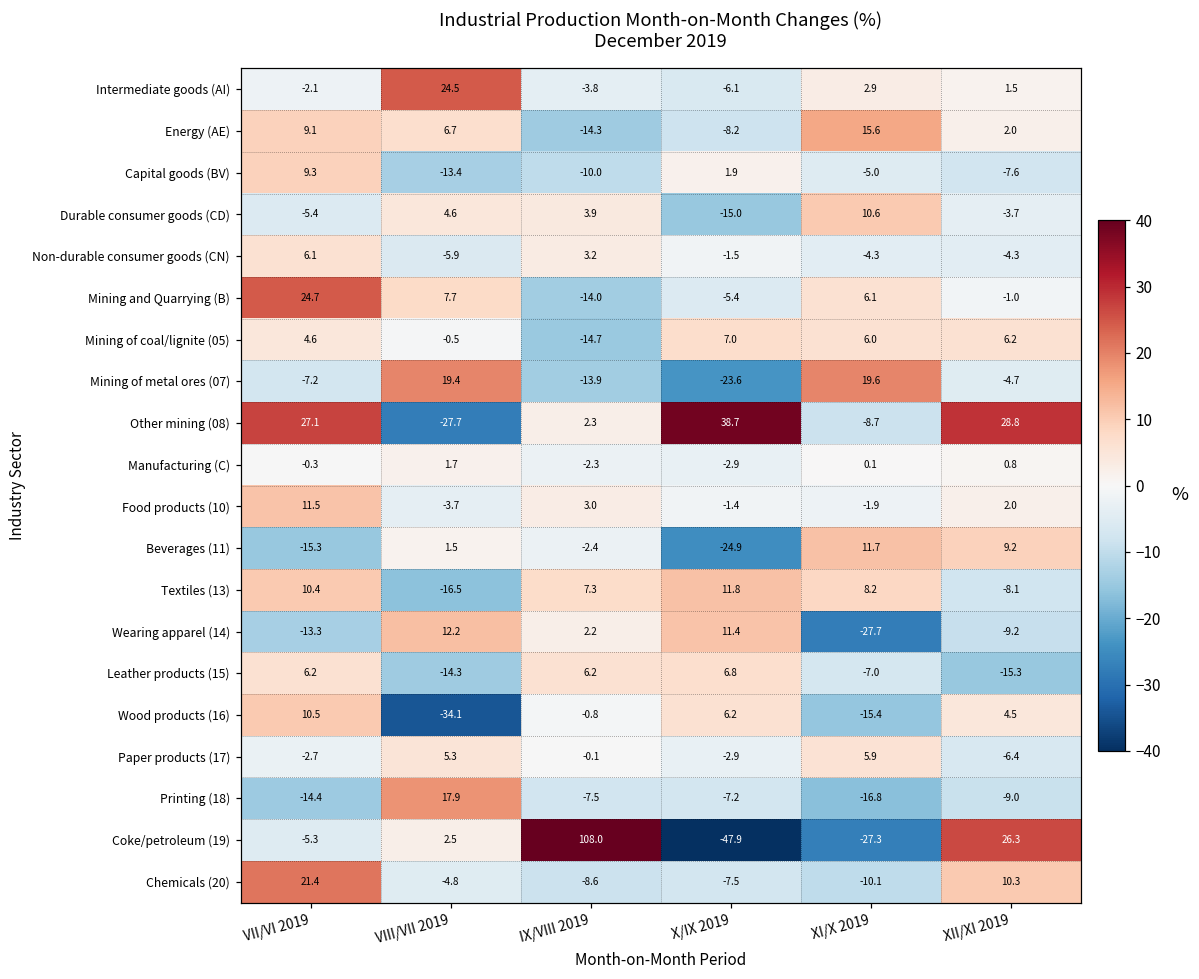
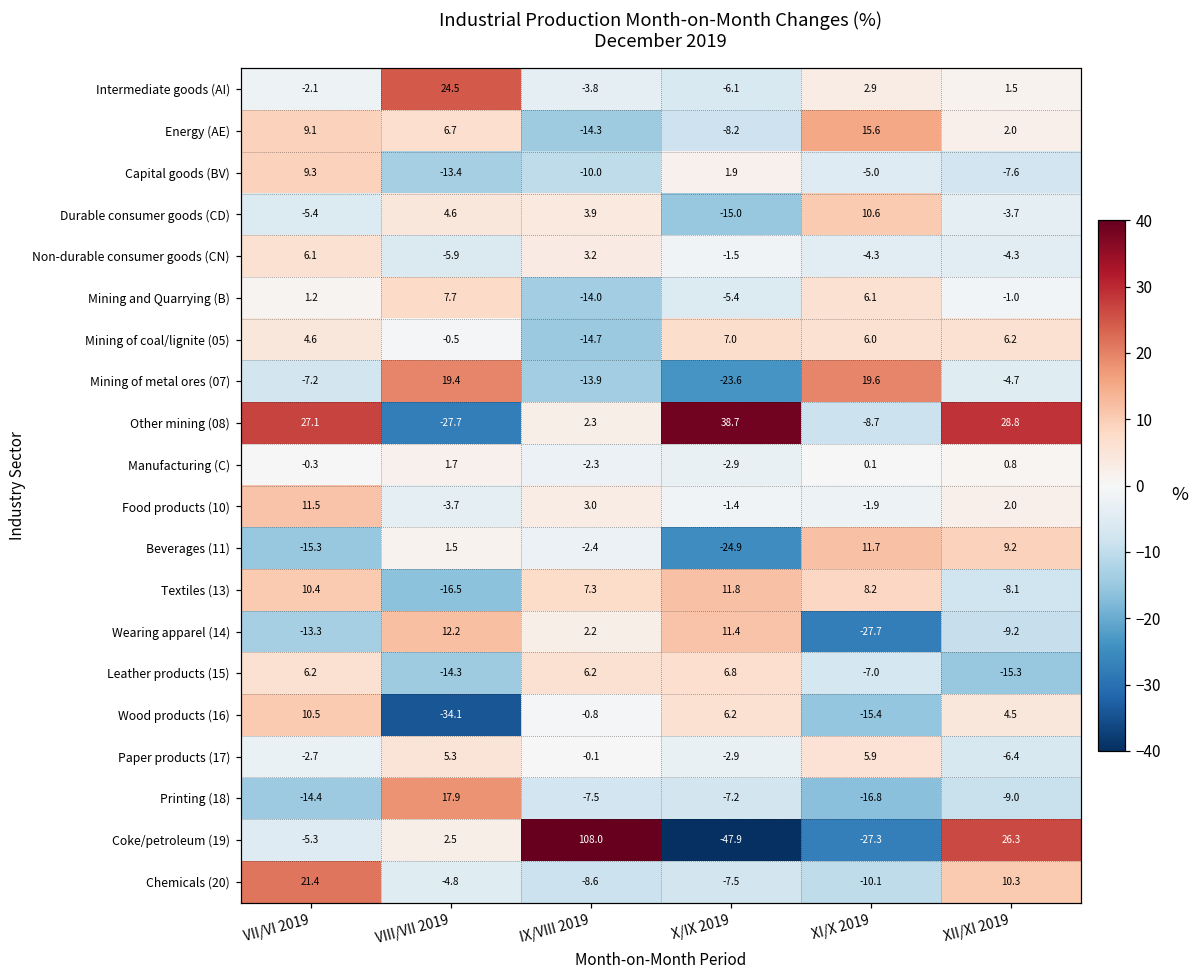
Mining and Quarrying (B), VII/VI 2019: 24.7 -> 1.2
